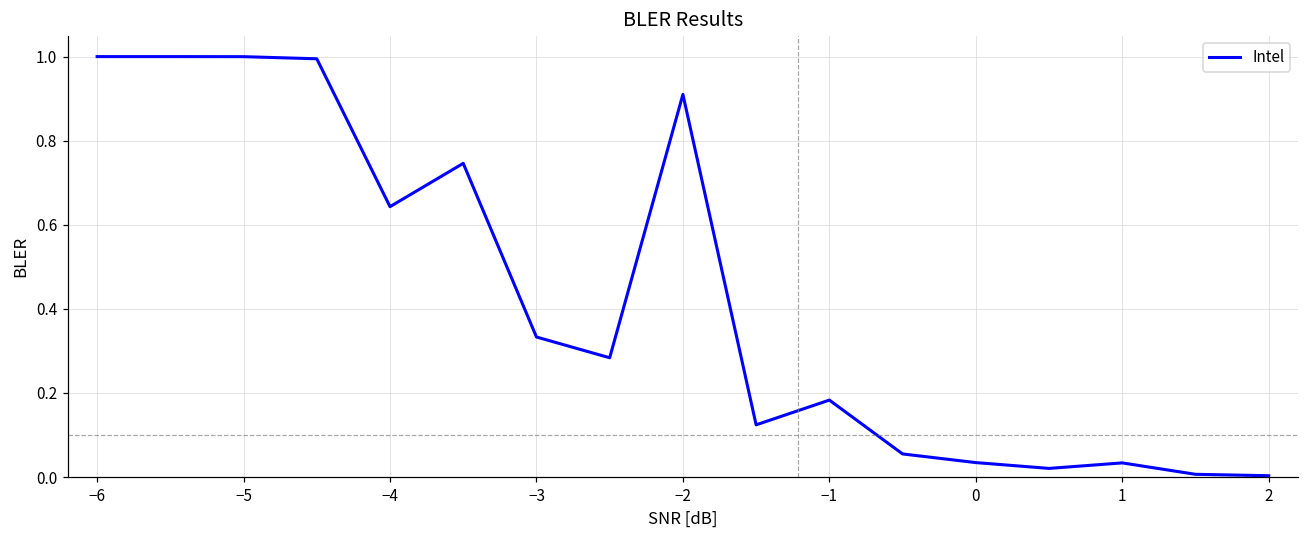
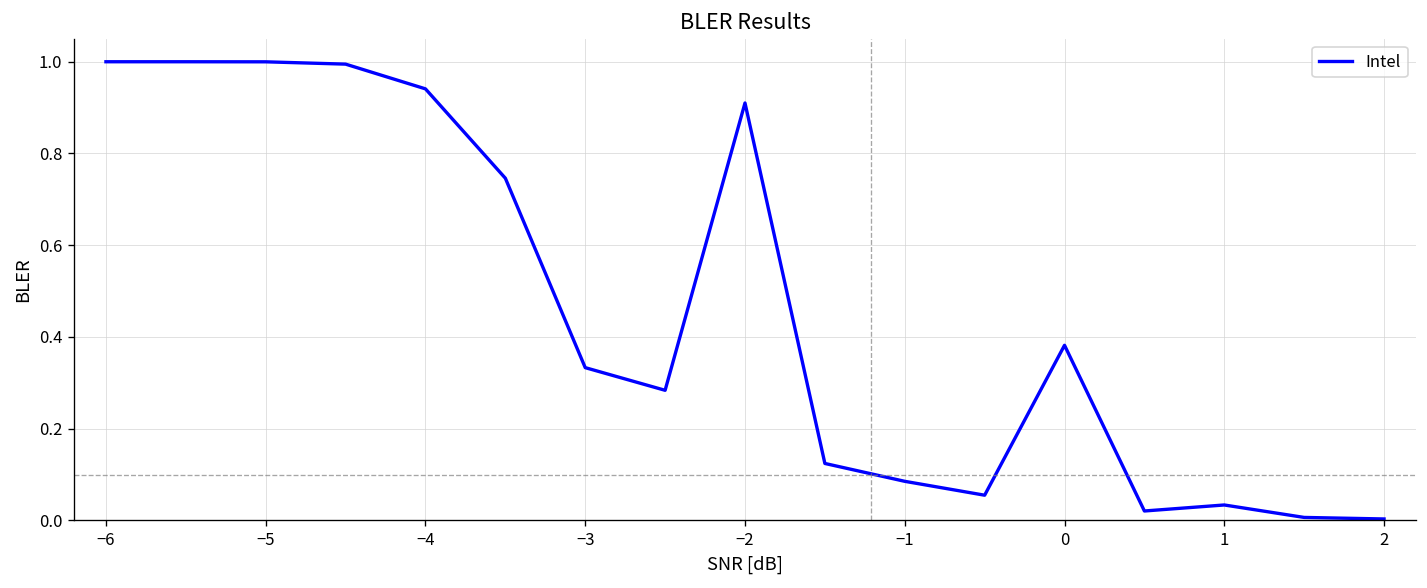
−4: 0.64 -> 0.94
−1: 0.18 -> 0.09
0: 0.03 -> 0.38
